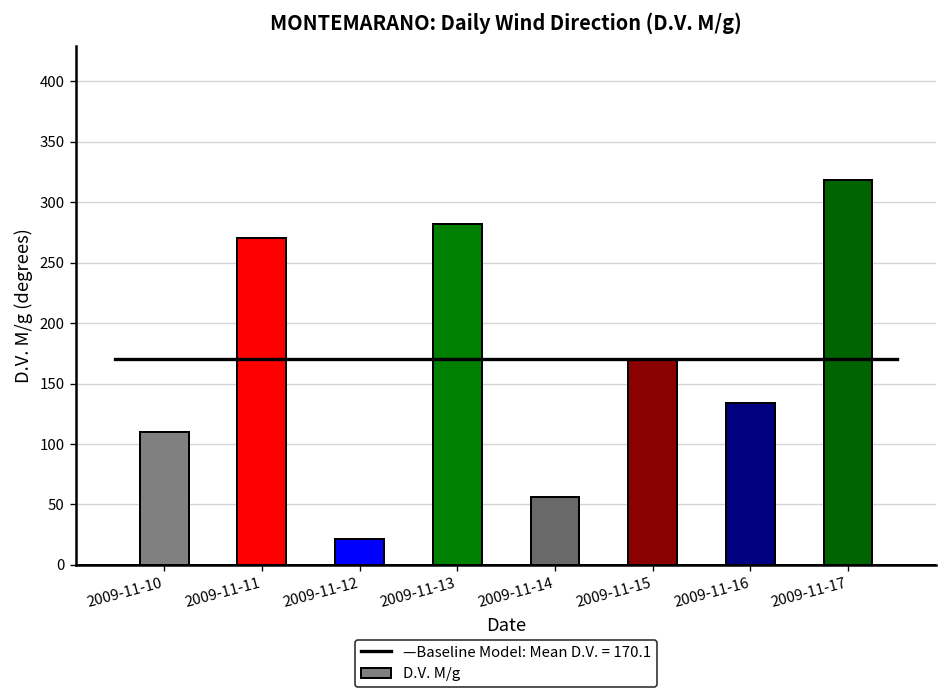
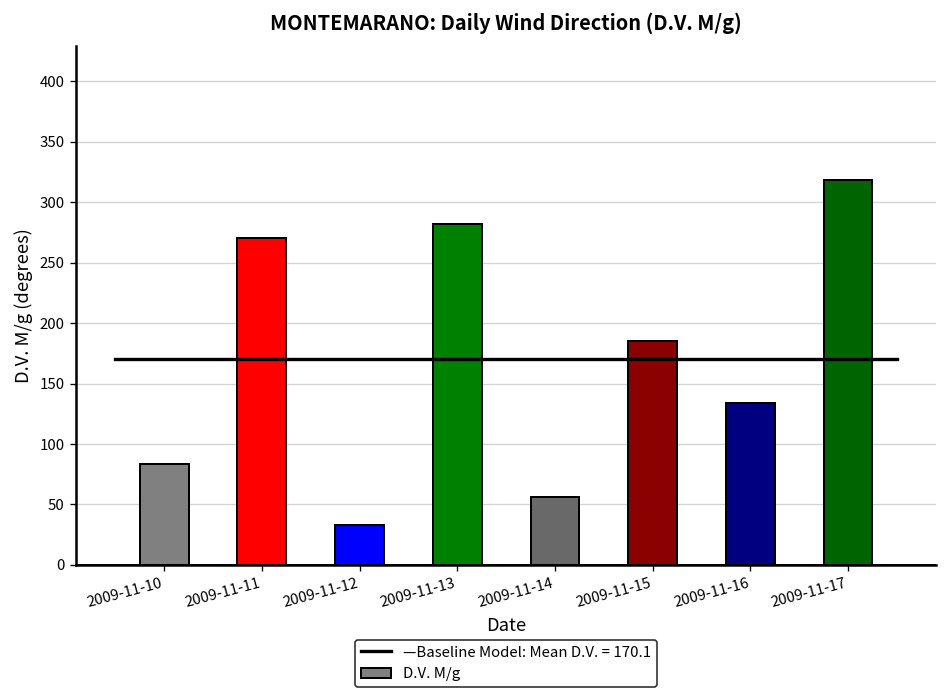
D.V. M/g, 2009-11-10: 110 -> 83
D.V. M/g, 2009-11-12: 21 -> 33
D.V. M/g, 2009-11-15: 170 -> 185
